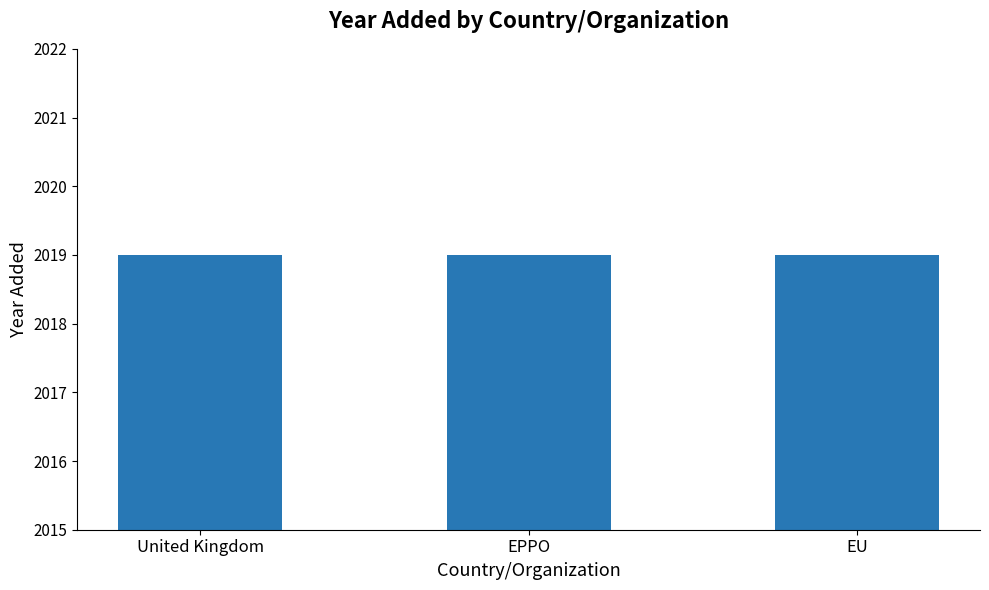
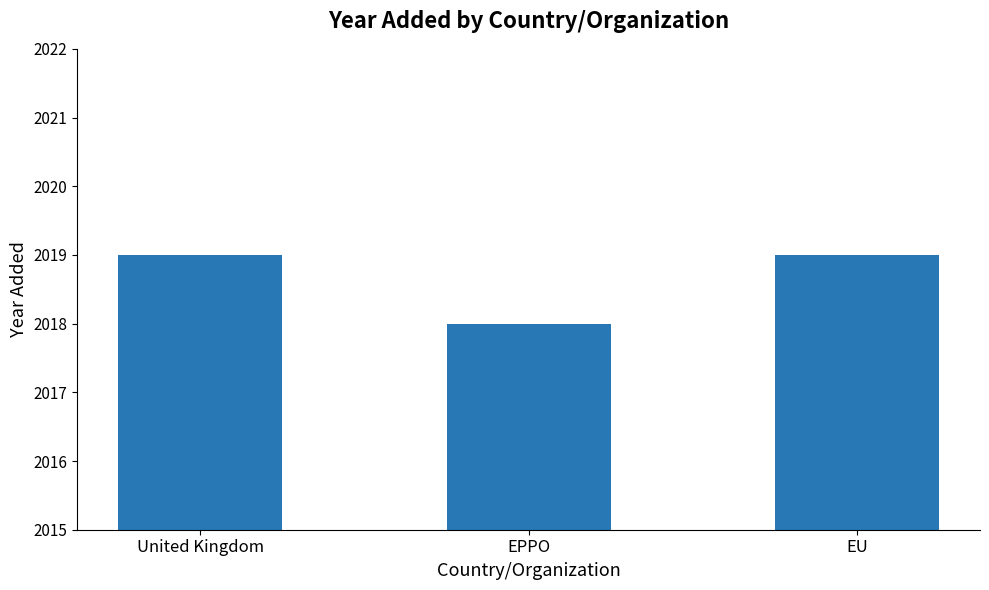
EPPO: 2019 -> 2018
